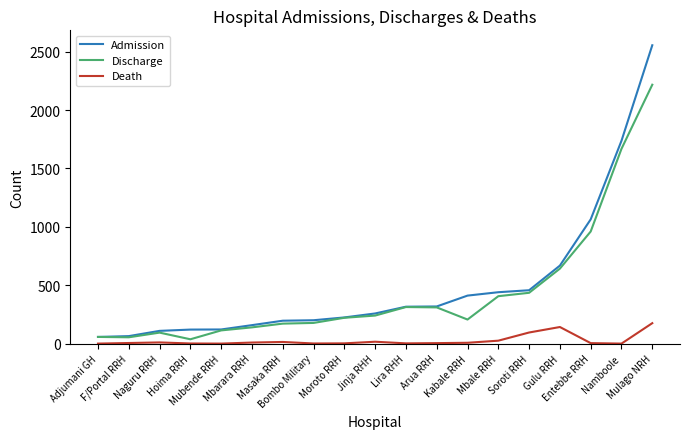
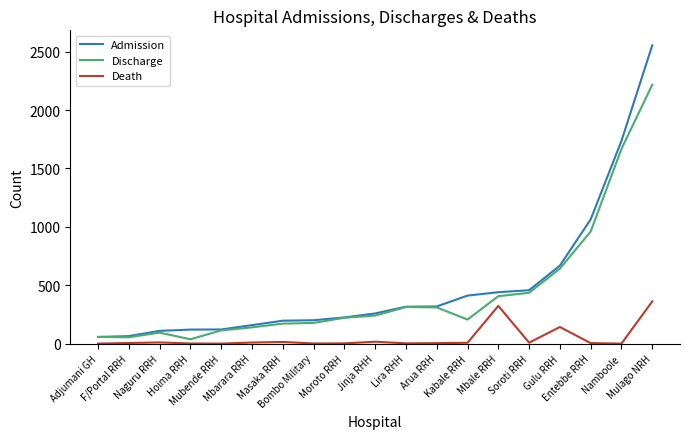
Death, Mbale RRH: 30 -> 320
Death, Soroti RRH: 100 -> 10
Death, Mulago NRH: 180 -> 360
